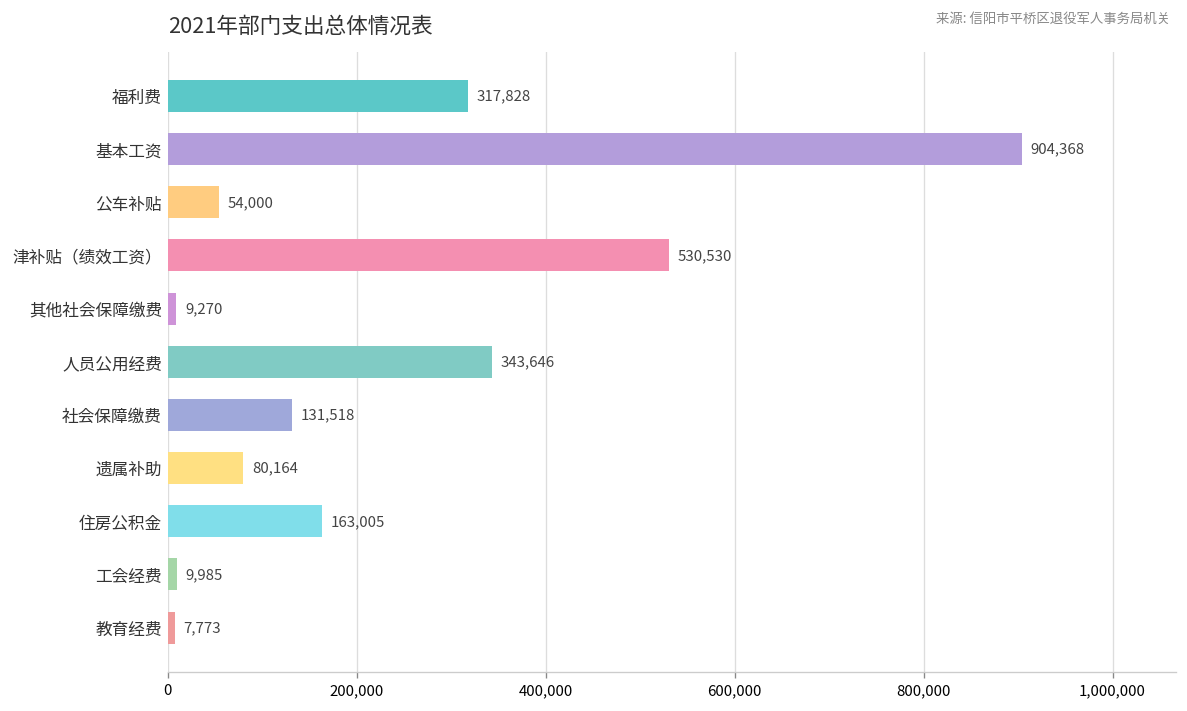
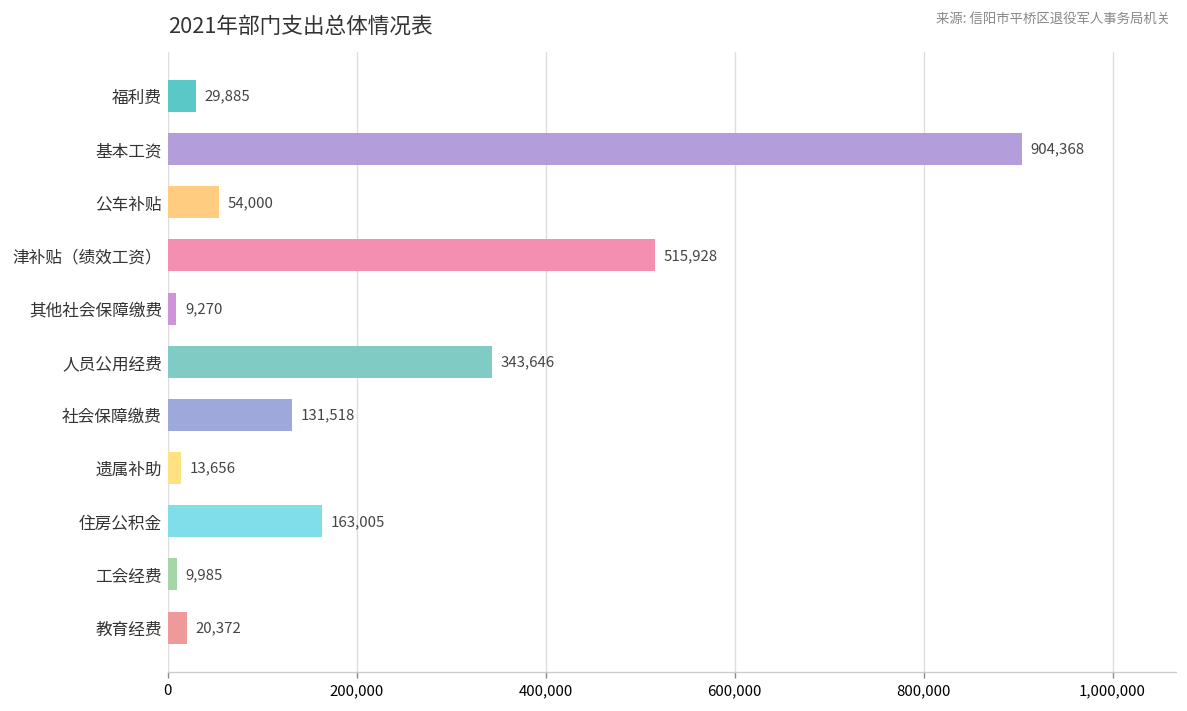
福利费: 317,828 -> 29,885
津补贴（绩效工资）: 530,530 -> 515,928
遗属补助: 80,164 -> 13,656
教育经费: 7,773 -> 20,372
